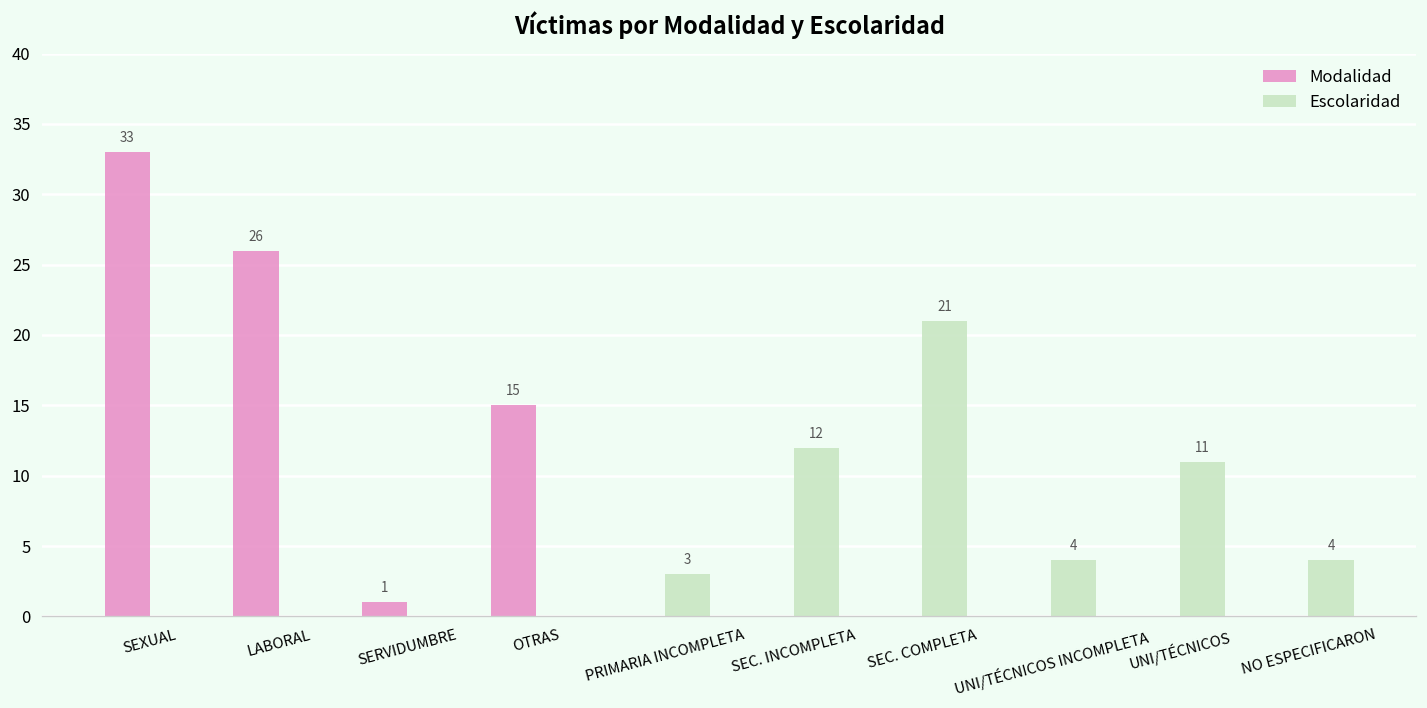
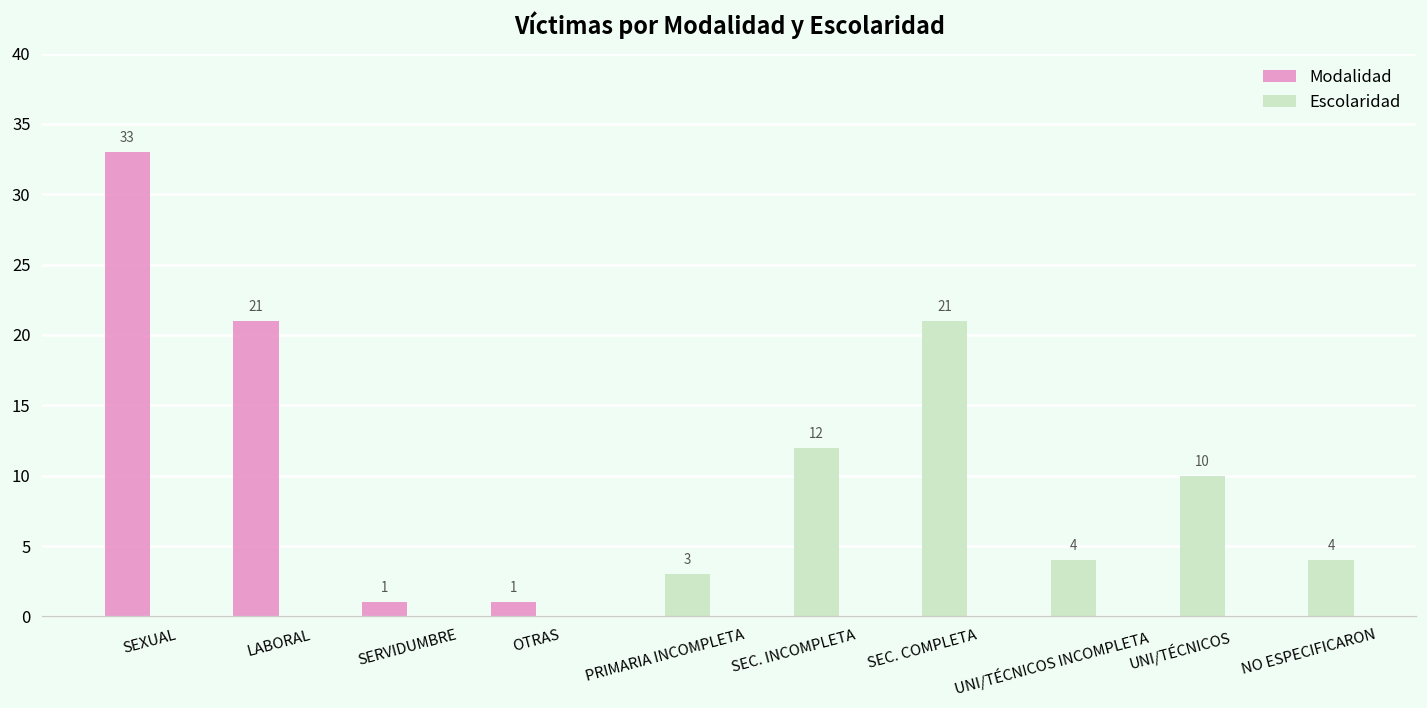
Modalidad, LABORAL: 26 -> 21
Modalidad, OTRAS: 15 -> 1
Escolaridad, UNI/TÉCNICOS: 11 -> 10
